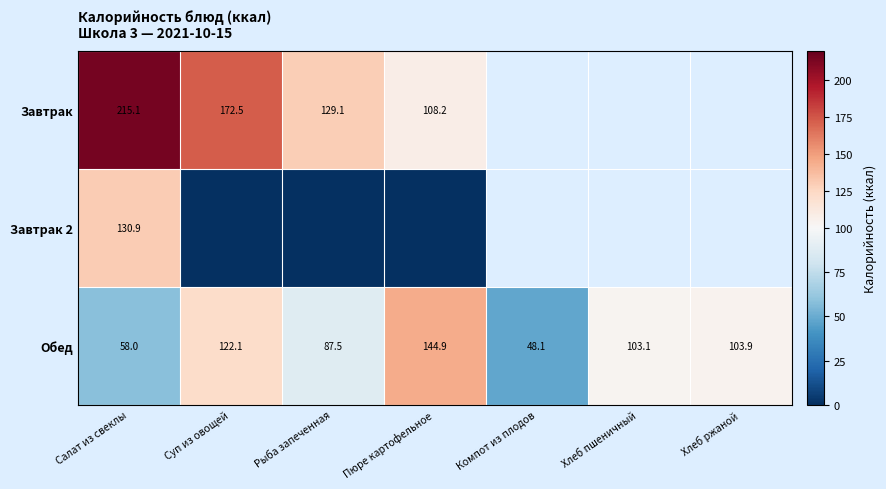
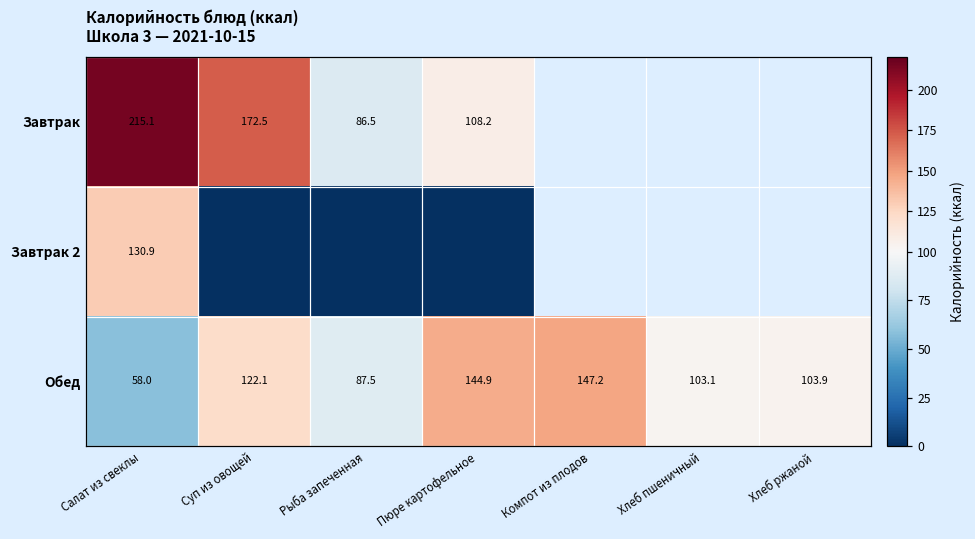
Завтрак, Рыба запеченная: 129.1 -> 86.5
Обед, Компот из плодов: 48.1 -> 147.2
